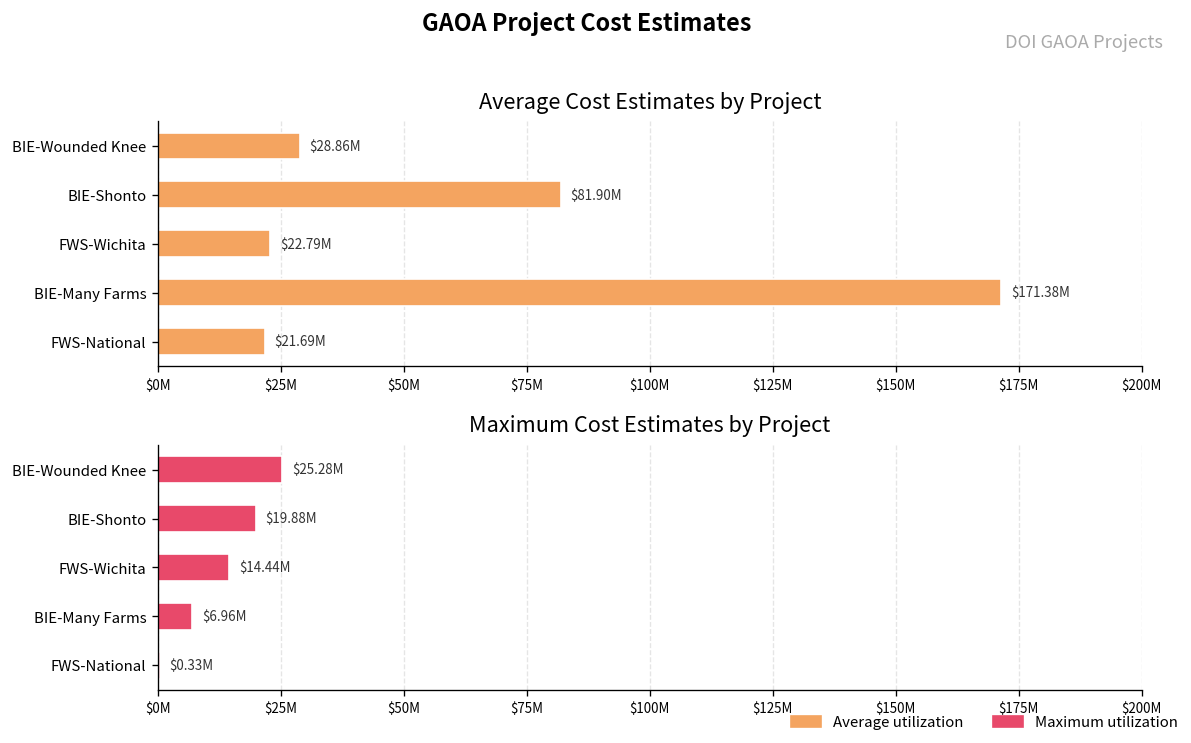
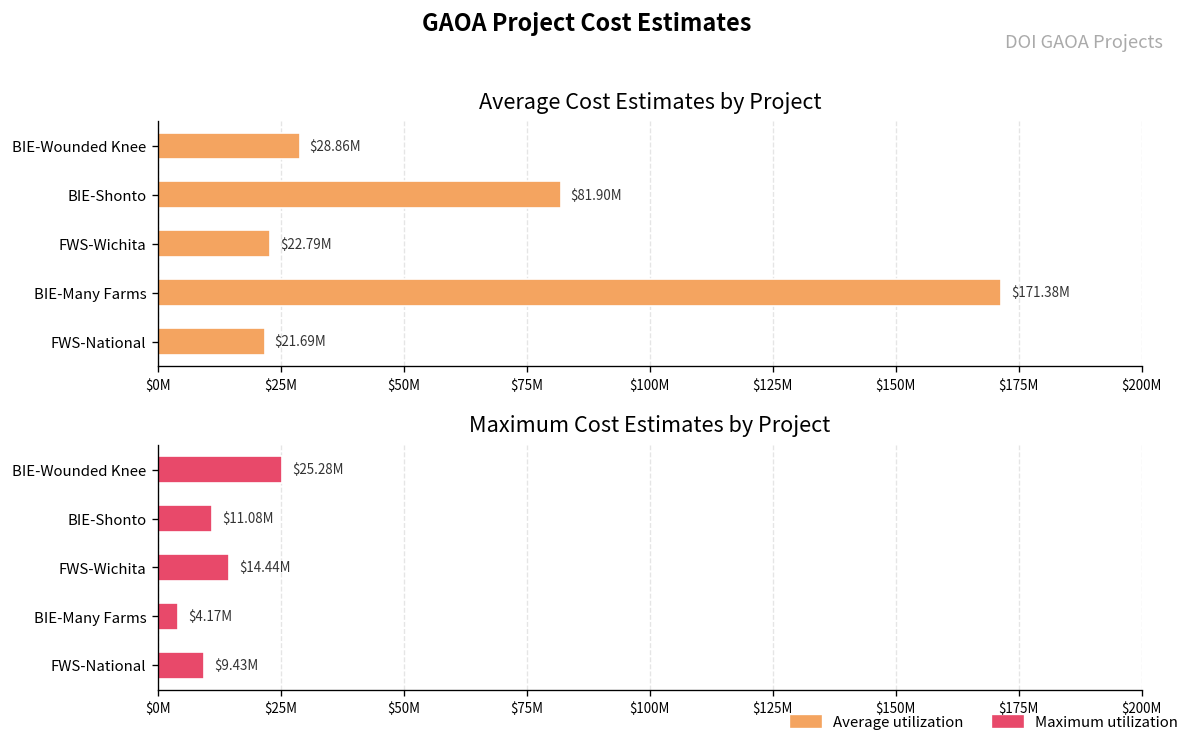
Maximum Cost Estimates by Project, BIE-Shonto: $19.88M -> $11.08M
Maximum Cost Estimates by Project, BIE-Many Farms: $6.96M -> $4.17M
Maximum Cost Estimates by Project, FWS-National: $0.33M -> $9.43M
